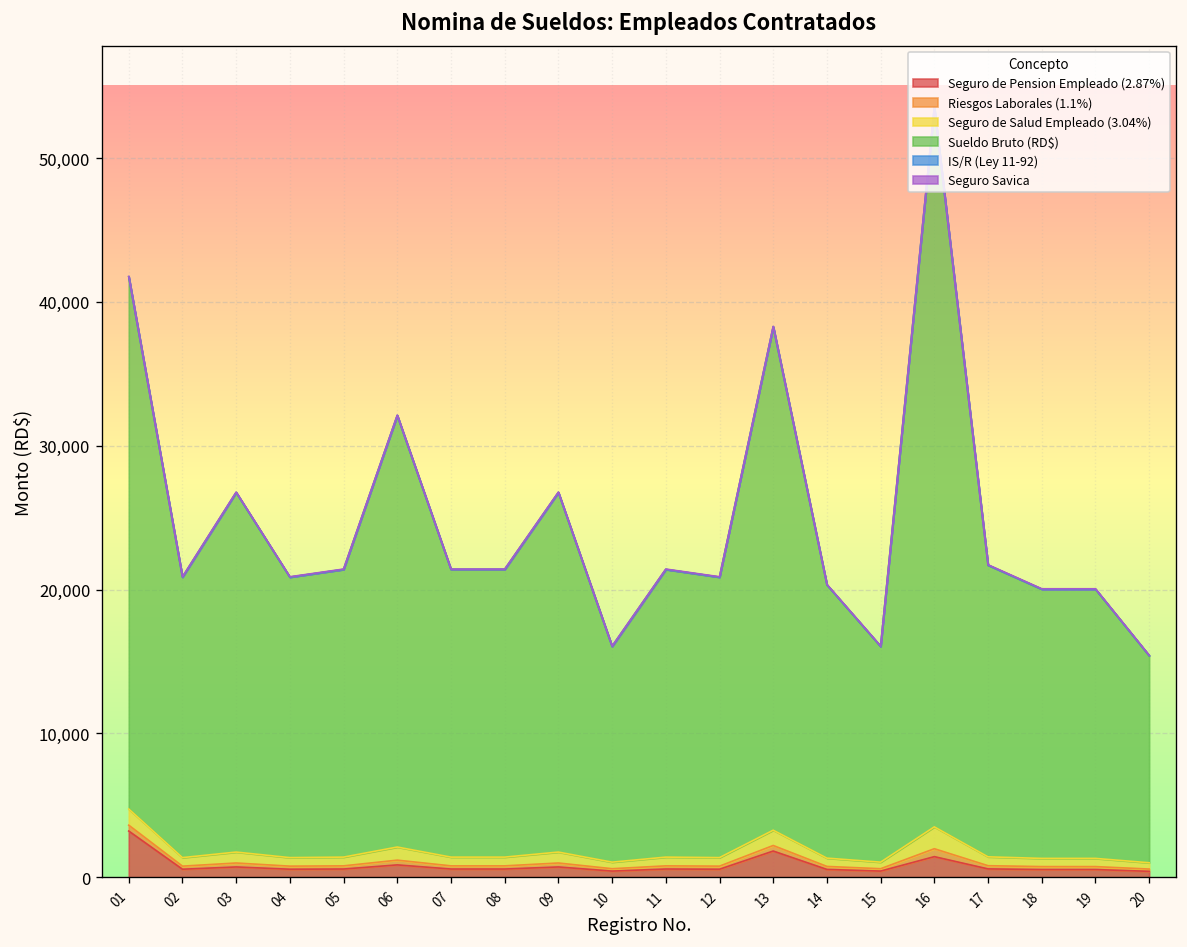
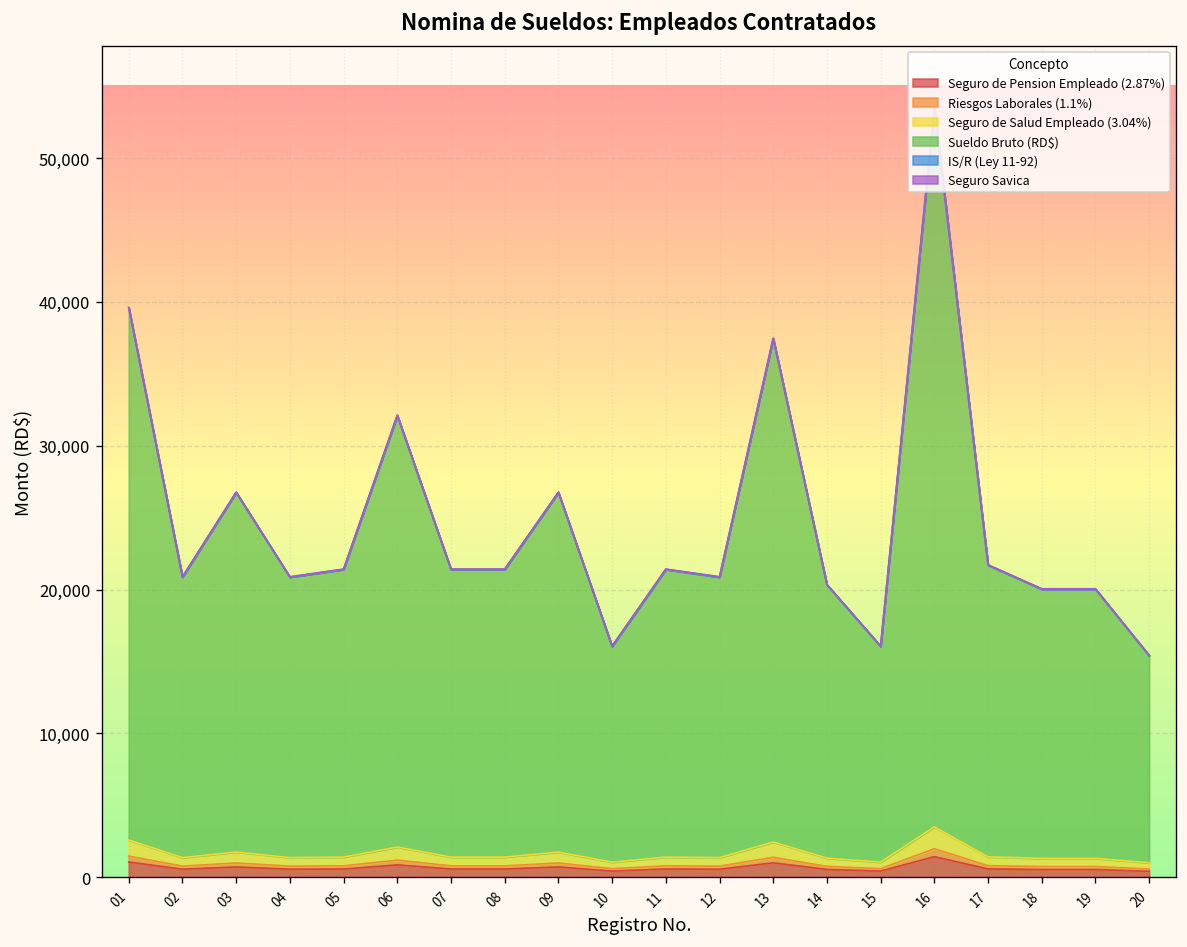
Seguro de Pension Empleado (2.87%), 01: 3,200 -> 1,100
Seguro de Pension Empleado (2.87%), 13: 1,800 -> 1,000
